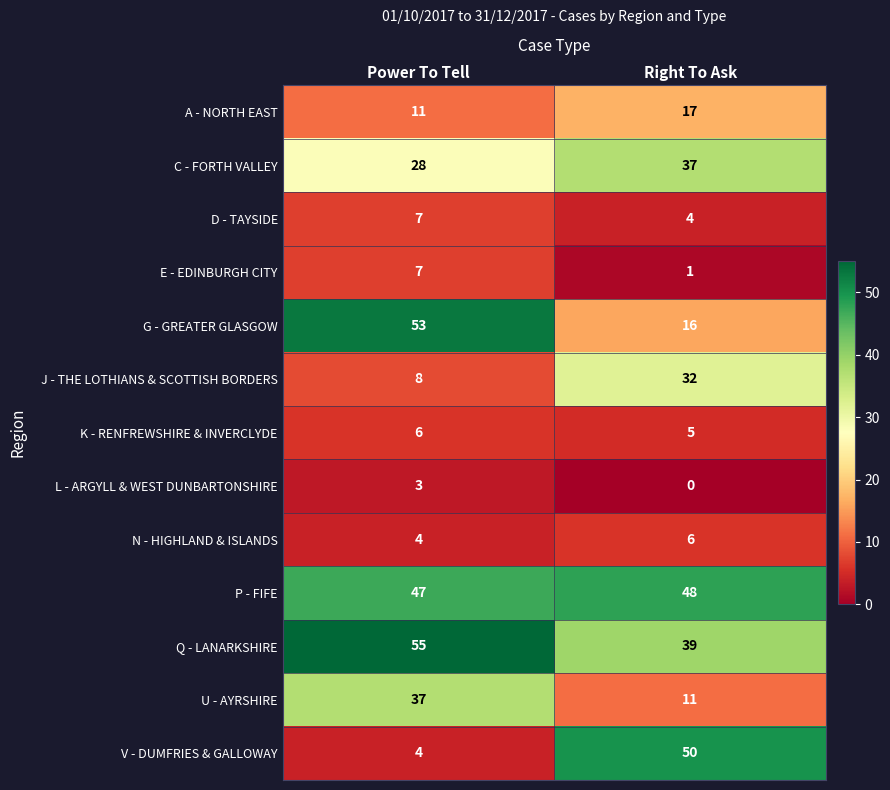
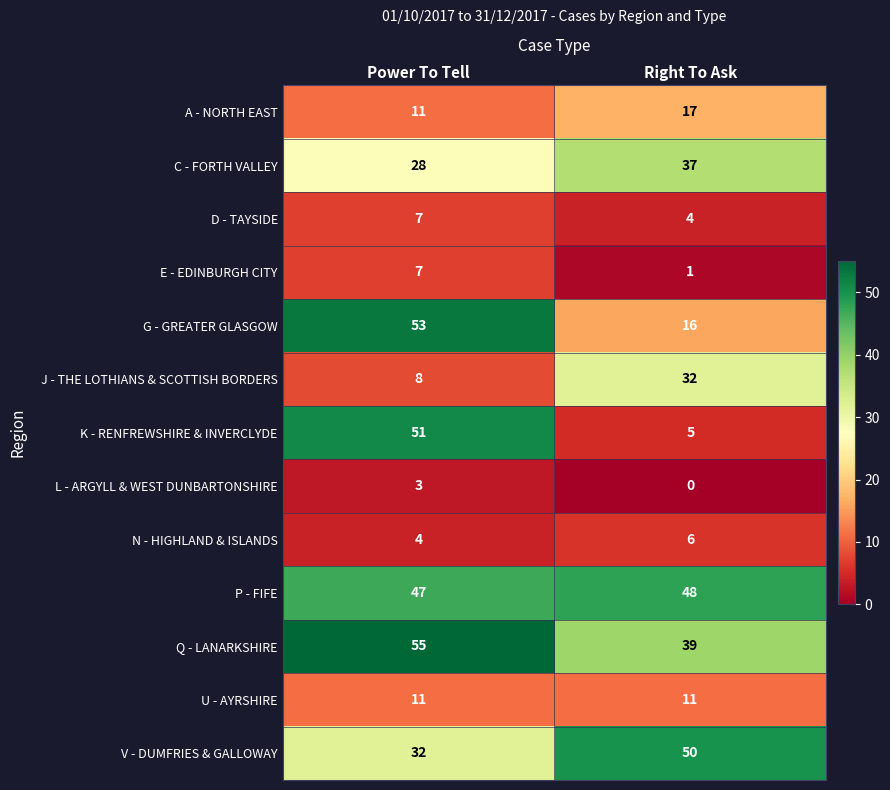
K - RENFREWSHIRE & INVERCLYDE, Power To Tell: 6 -> 51
U - AYRSHIRE, Power To Tell: 37 -> 11
V - DUMFRIES & GALLOWAY, Power To Tell: 4 -> 32
